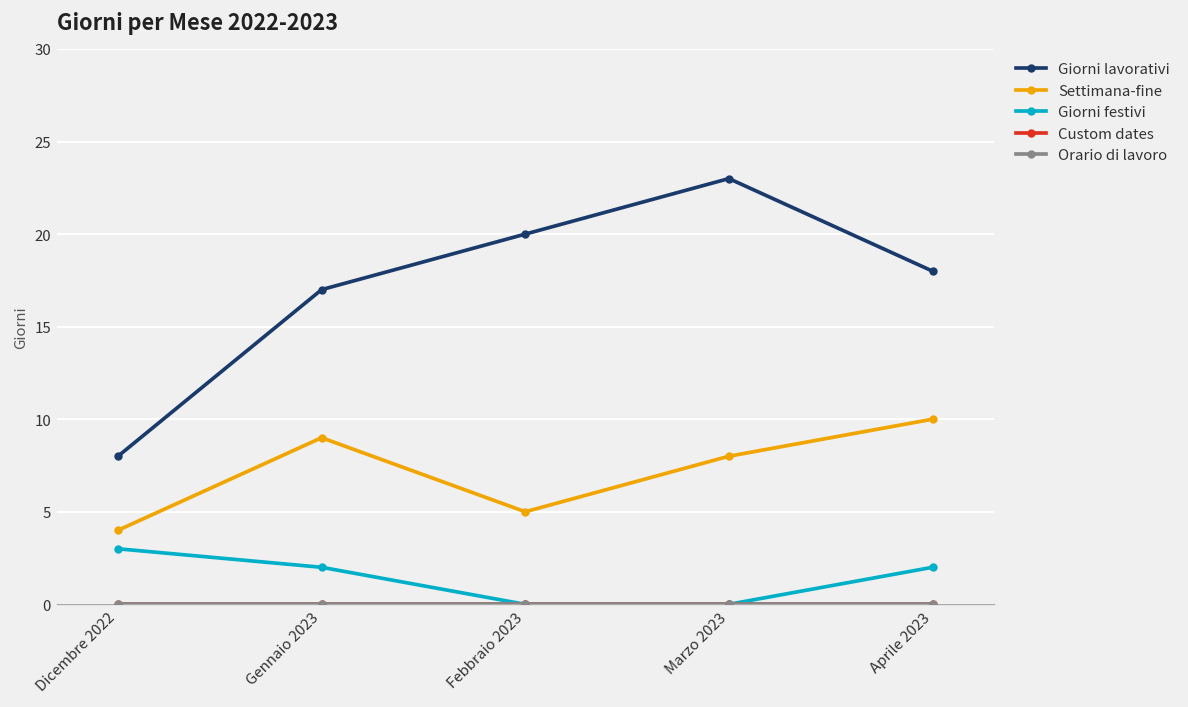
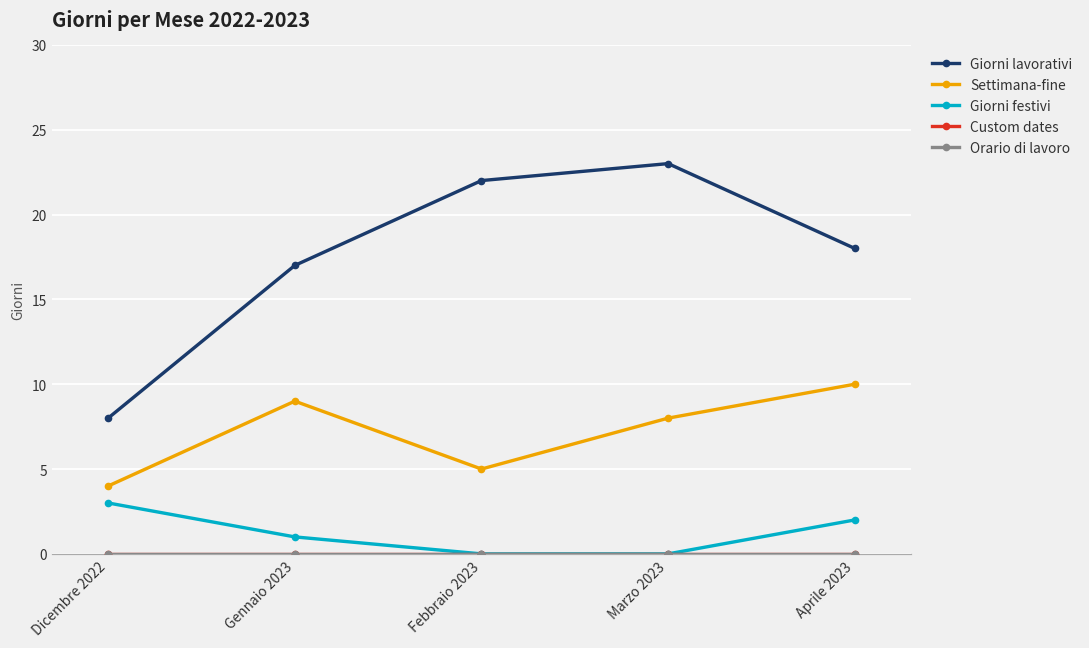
Giorni festivi, Gennaio 2023: 2 -> 1
Giorni lavorativi, Febbraio 2023: 20 -> 22
